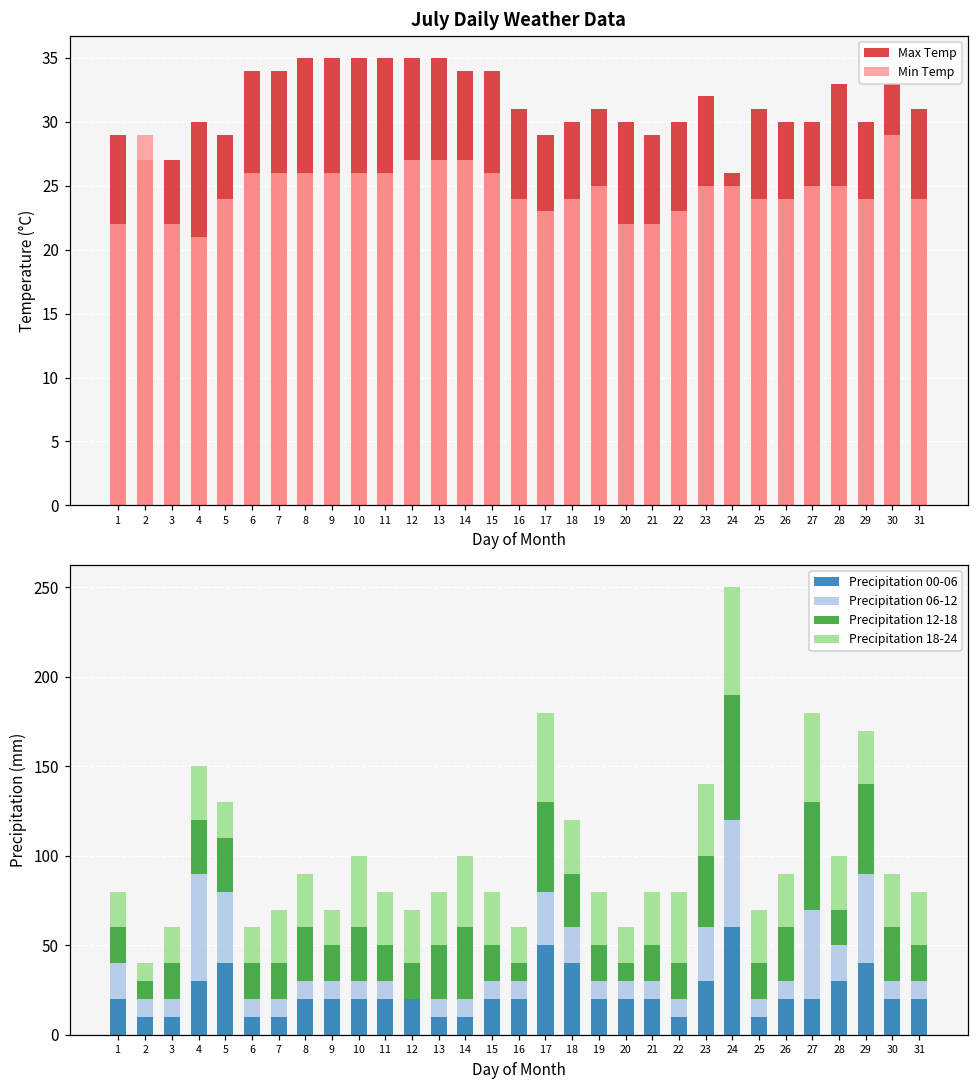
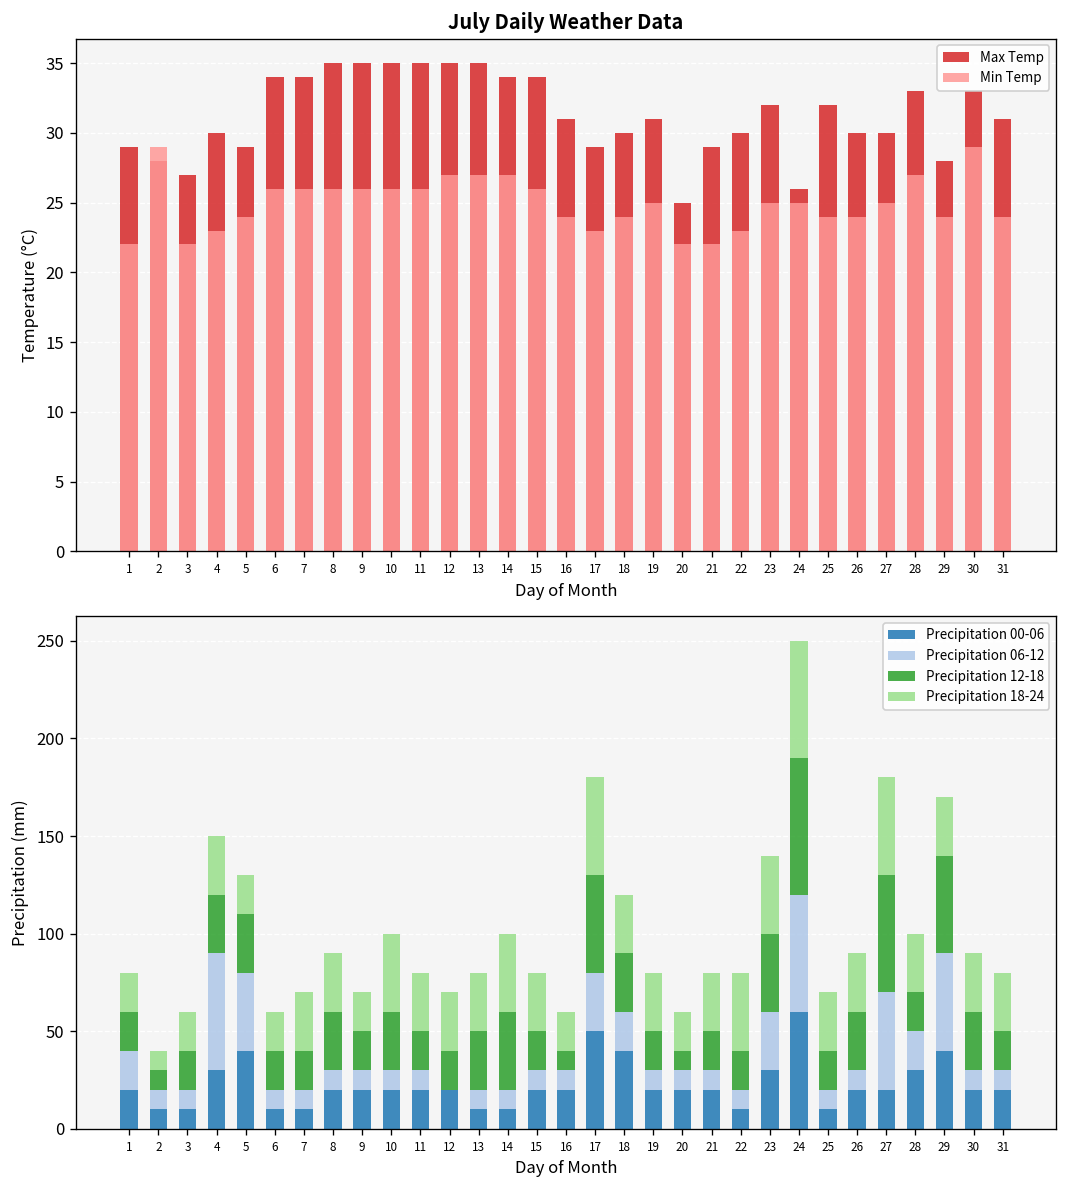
July Daily Weather Data, Max Temp, 2: 27 -> 28
July Daily Weather Data, Min Temp, 4: 21 -> 23
July Daily Weather Data, Max Temp, 20: 30 -> 25
July Daily Weather Data, Max Temp, 25: 31 -> 32
July Daily Weather Data, Min Temp, 28: 25 -> 27
July Daily Weather Data, Max Temp, 29: 30 -> 28
